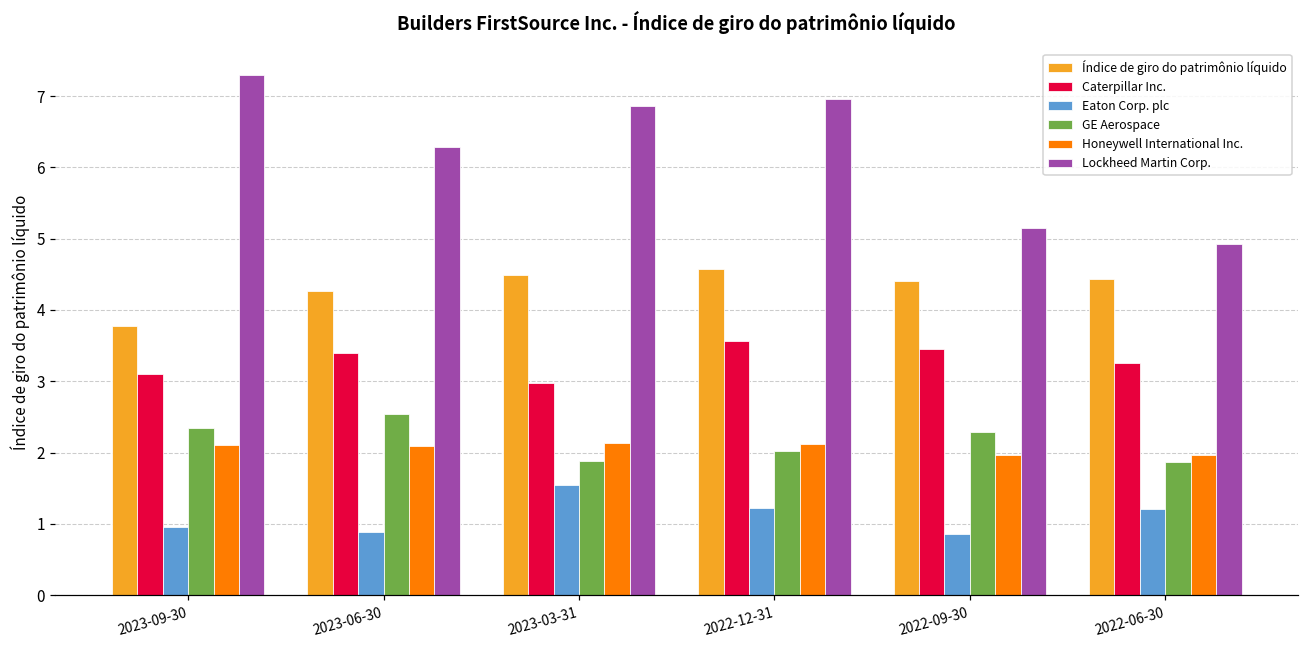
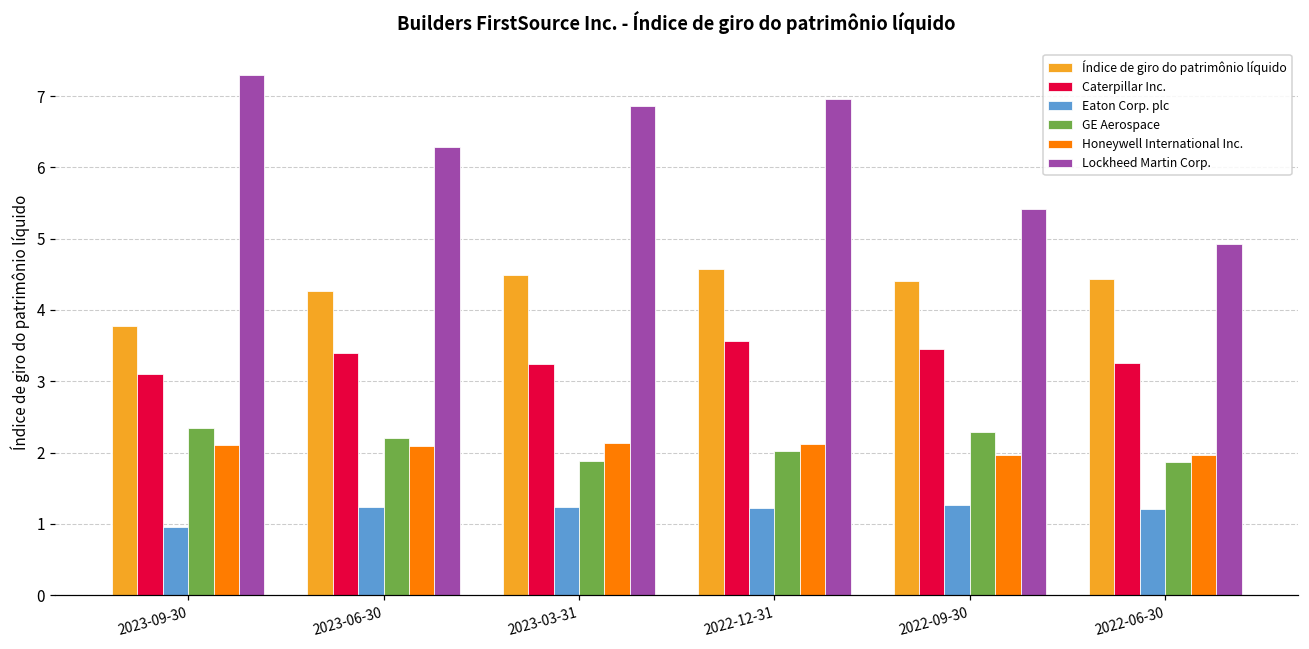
Eaton Corp. plc, 2023-06-30: 0.9 -> 1.2
GE Aerospace, 2023-06-30: 2.5 -> 2.2
Caterpillar Inc., 2023-03-31: 3.0 -> 3.2
Eaton Corp. plc, 2023-03-31: 1.6 -> 1.2
Eaton Corp. plc, 2022-09-30: 0.9 -> 1.3
Lockheed Martin Corp., 2022-09-30: 5.2 -> 5.4
